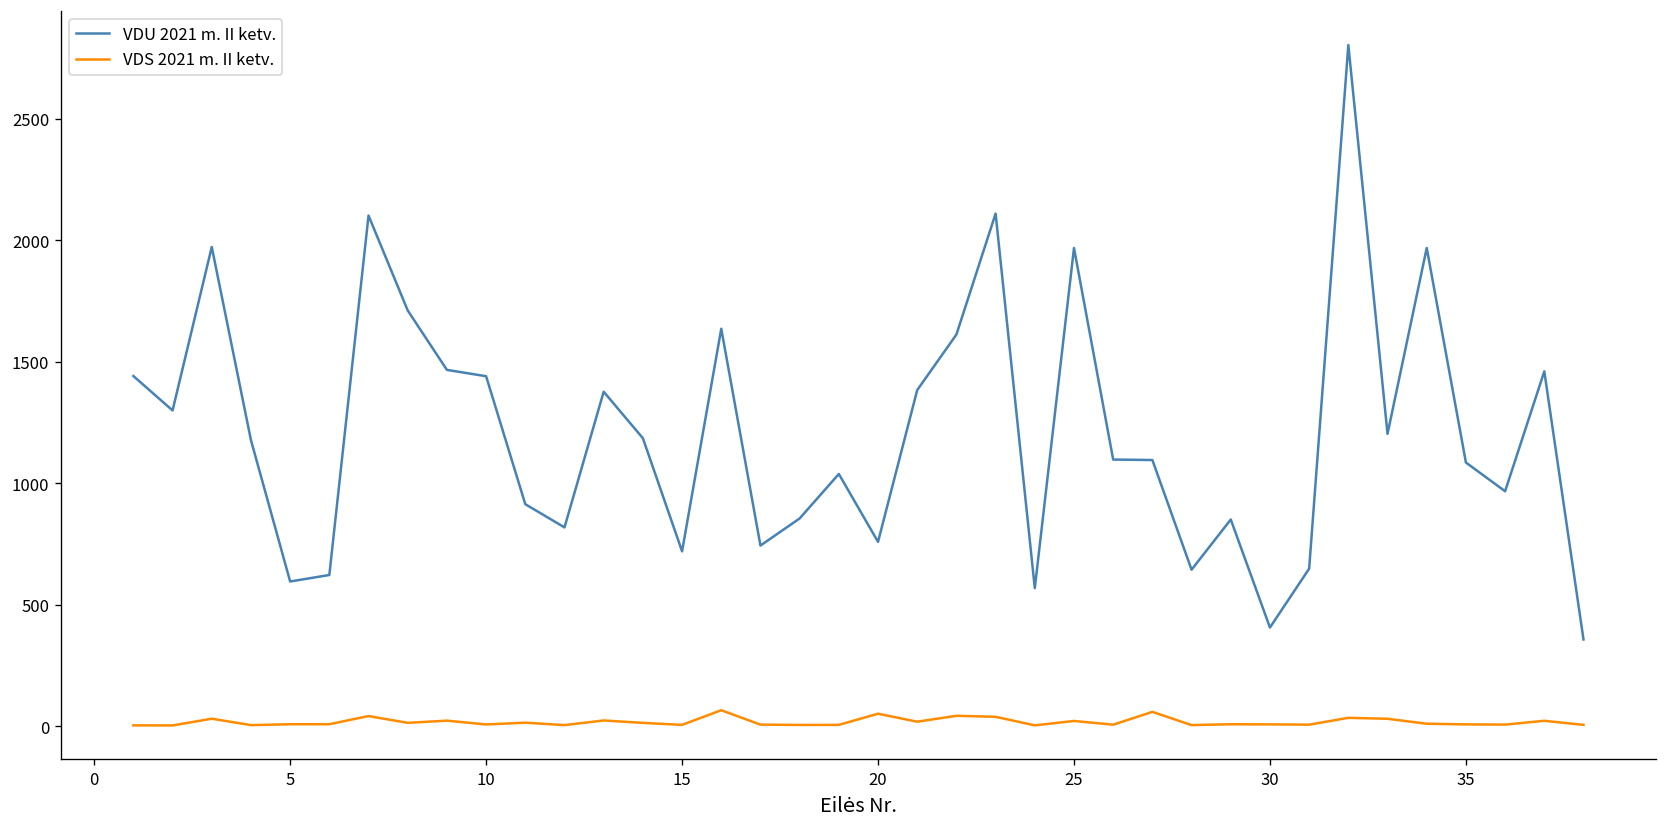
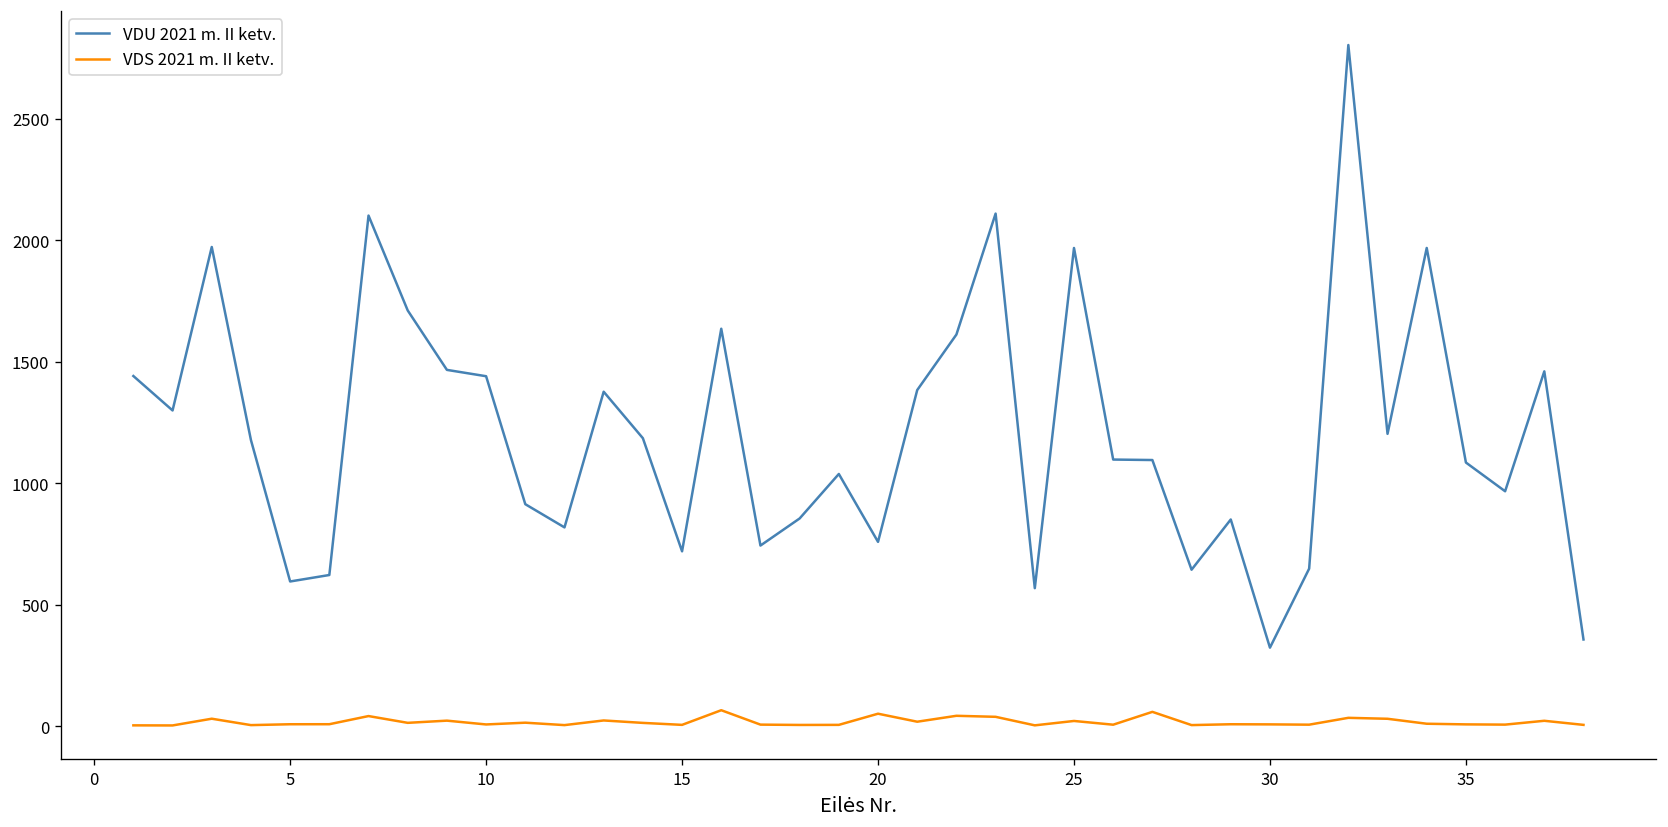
VDU 2021 m. II ketv., 30: 410 -> 320
